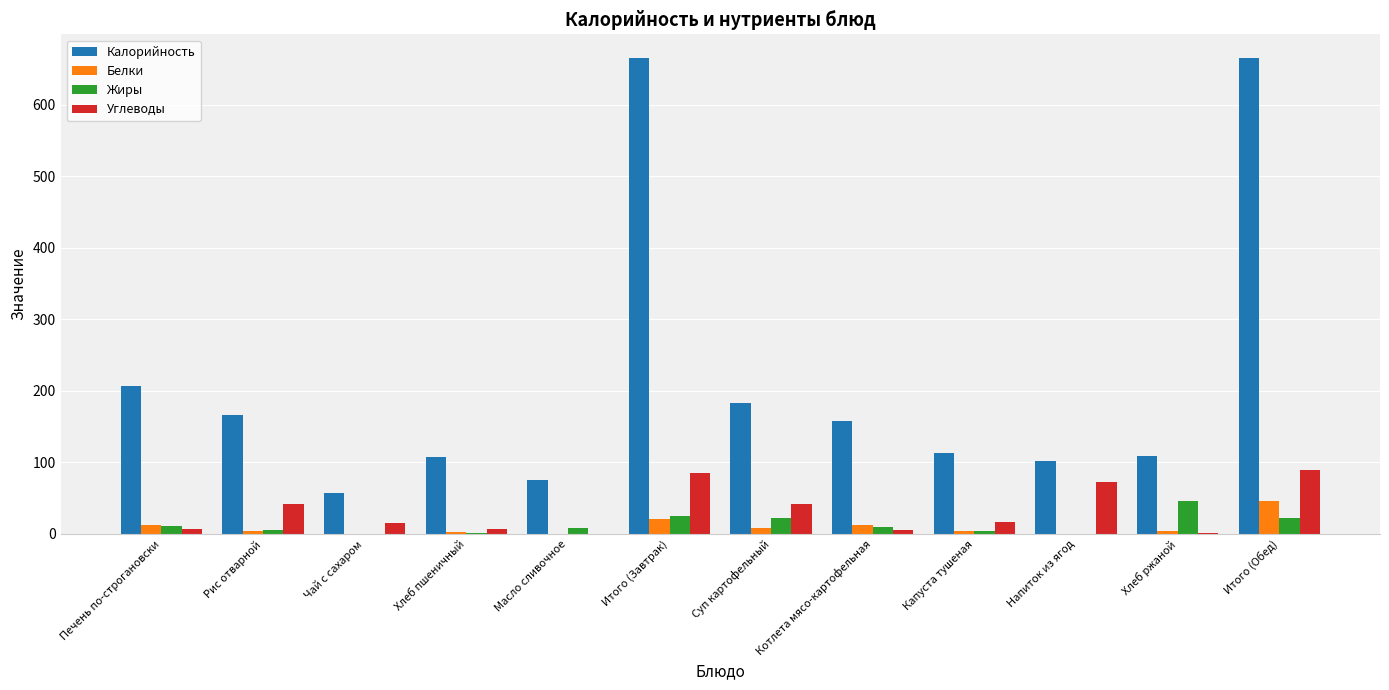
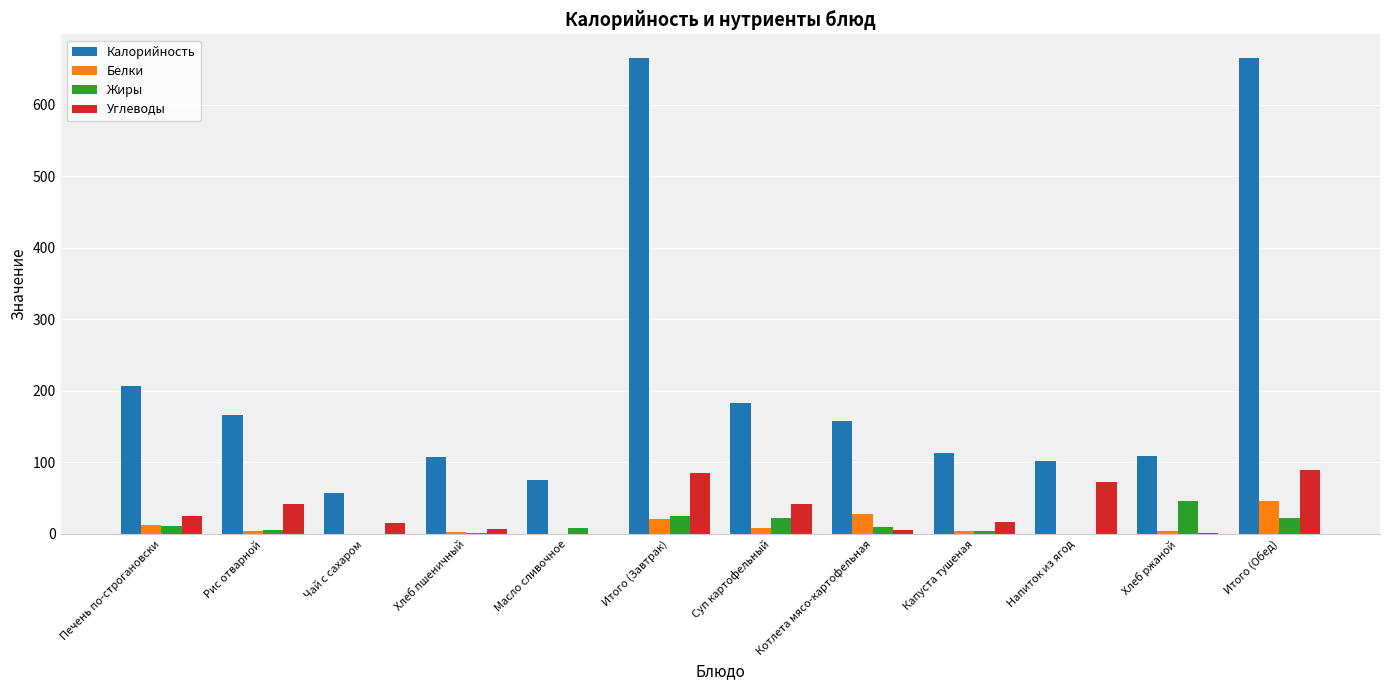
Углеводы, Печень по-строгановски: 10 -> 30
Белки, Котлета мясо-картофельная: 10 -> 30
